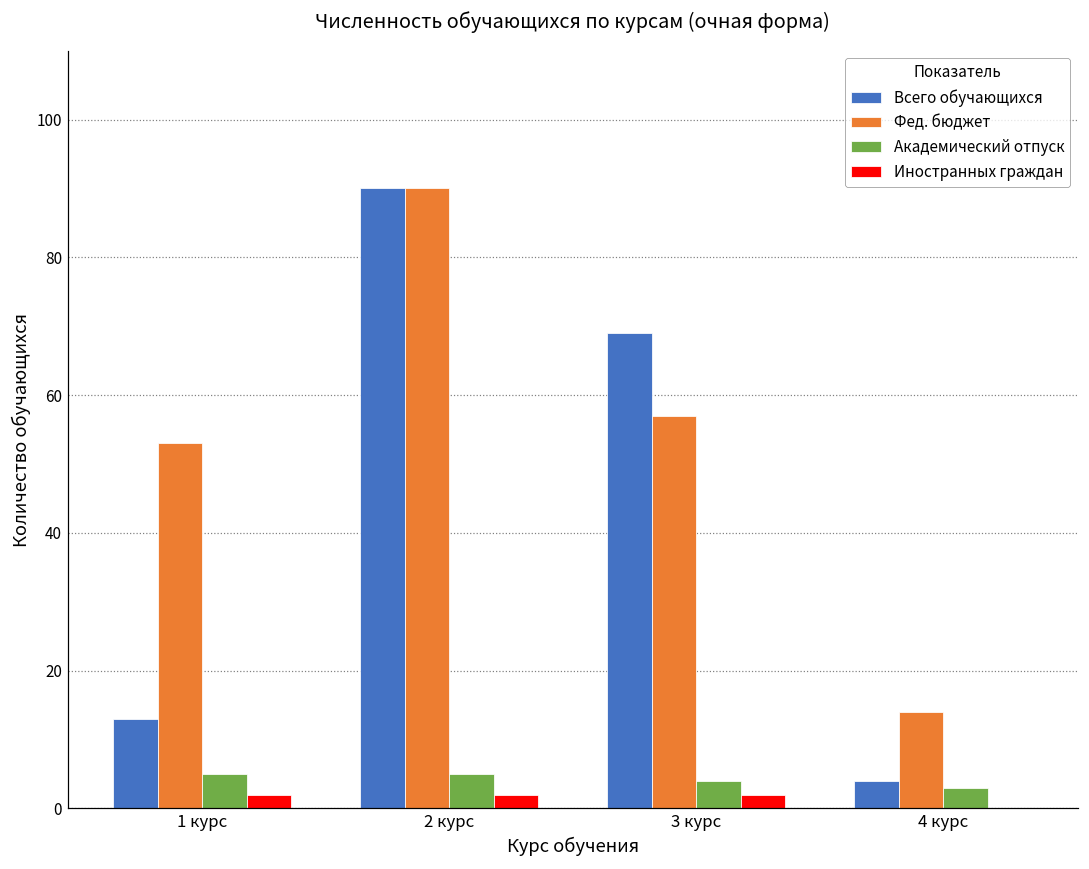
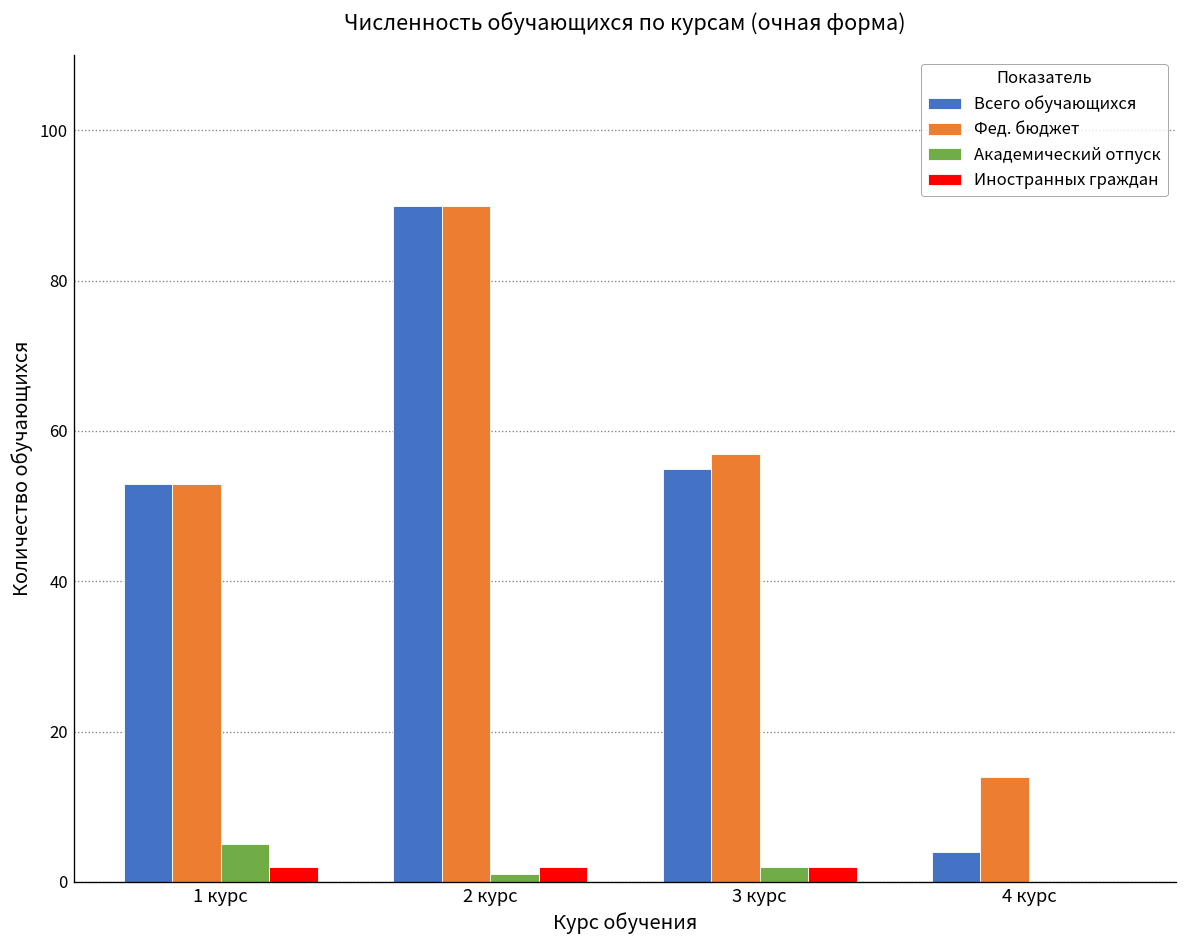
Всего обучающихся, 1 курс: 13 -> 53
Академический отпуск, 2 курс: 5 -> 1
Всего обучающихся, 3 курс: 69 -> 55
Академический отпуск, 3 курс: 4 -> 2
Академический отпуск, 4 курс: 3 -> 0
